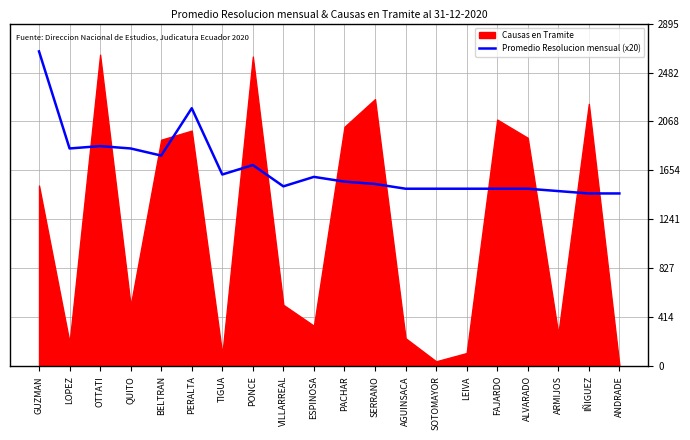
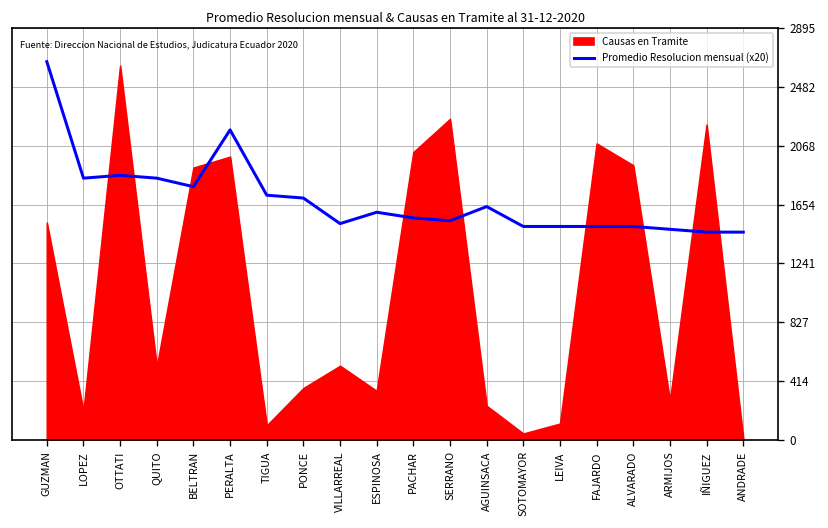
Promedio Resolucion mensual (x20), TIGUA: 1620 -> 1720
Causas en Tramite, PONCE: 2620 -> 360
Promedio Resolucion mensual (x20), AGUINSACA: 1500 -> 1640
